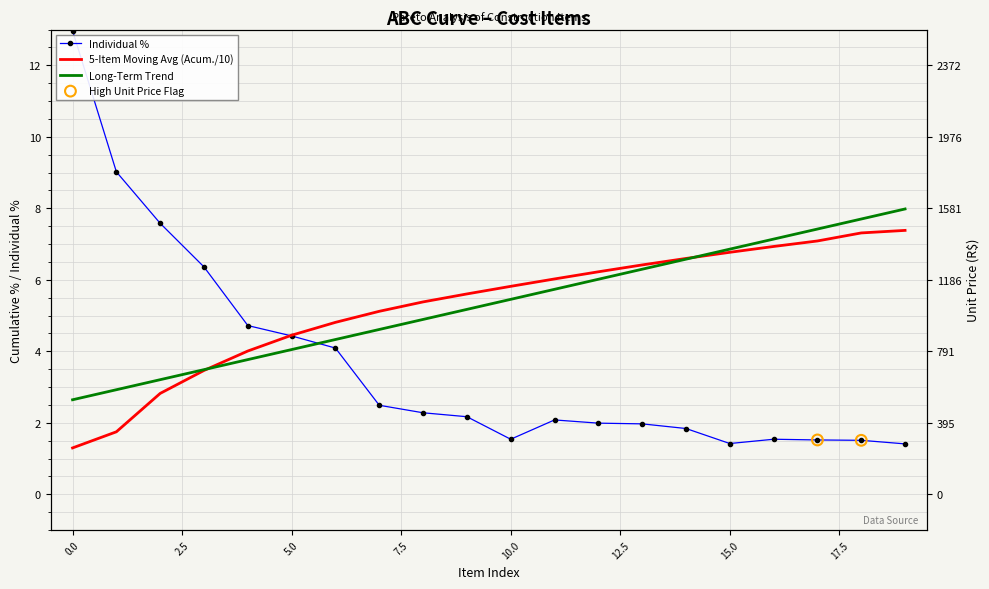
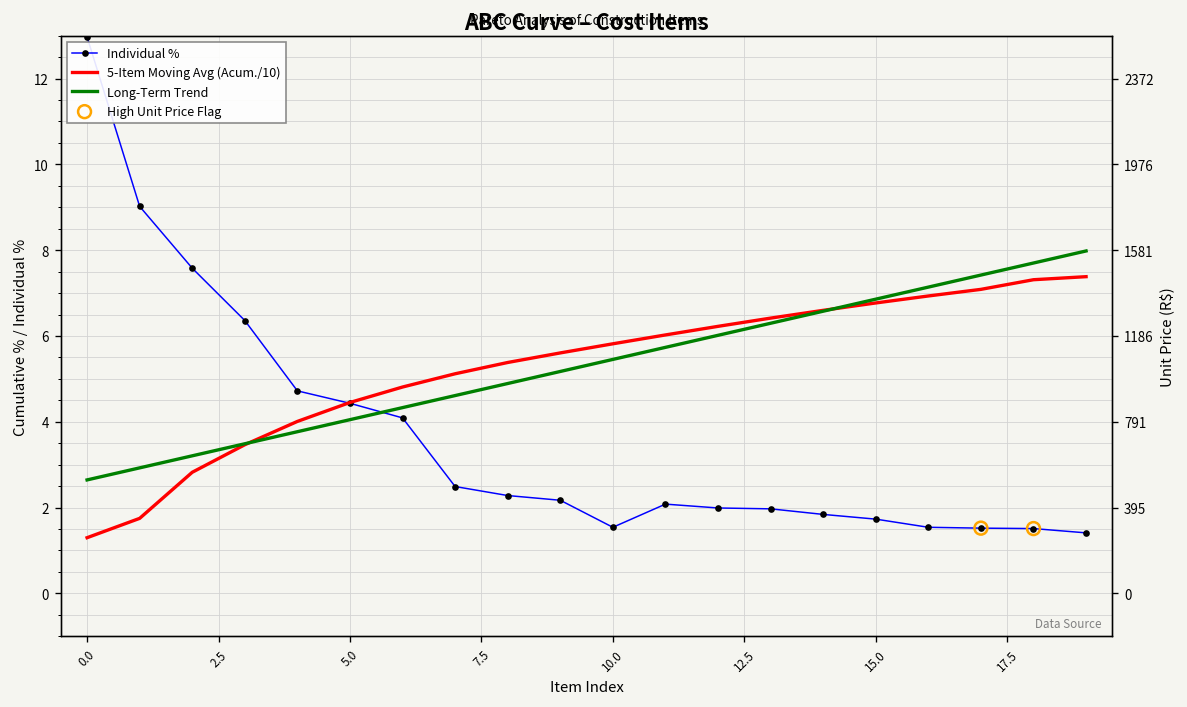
Individual %, 15.0: 1.4 -> 1.7
